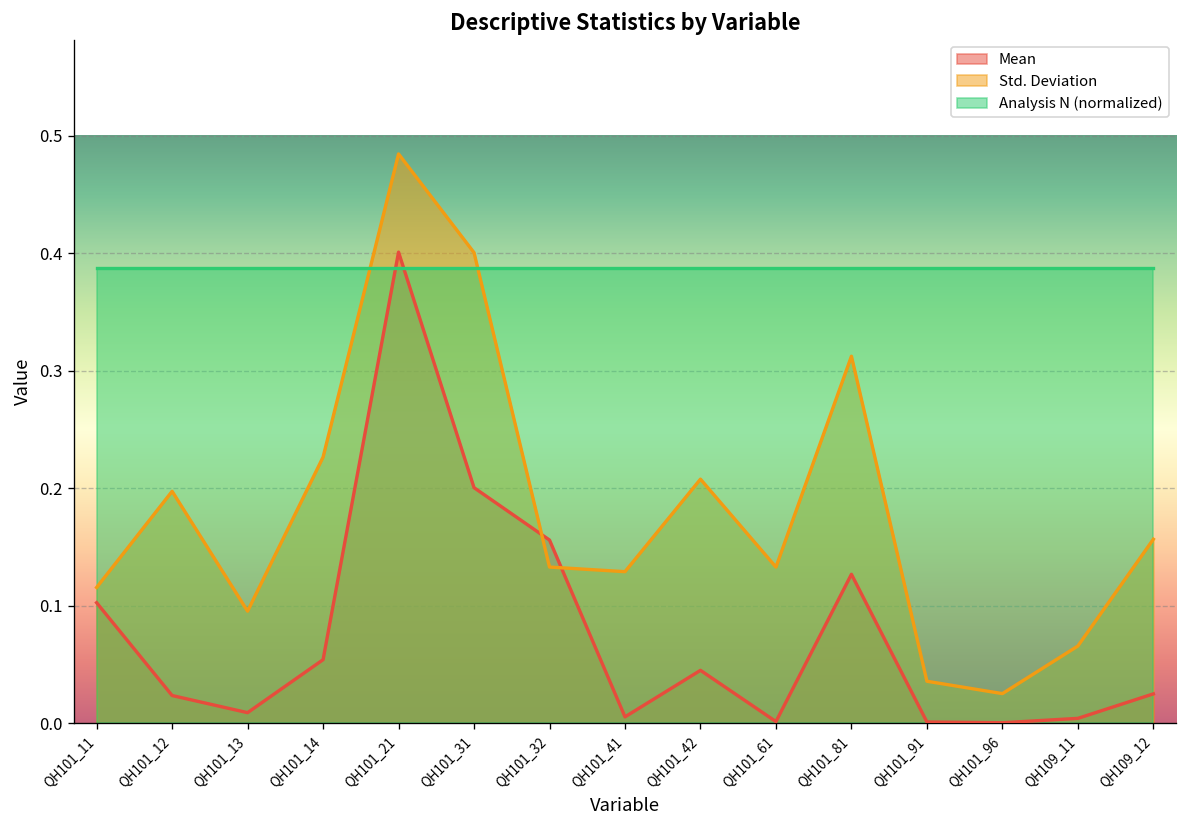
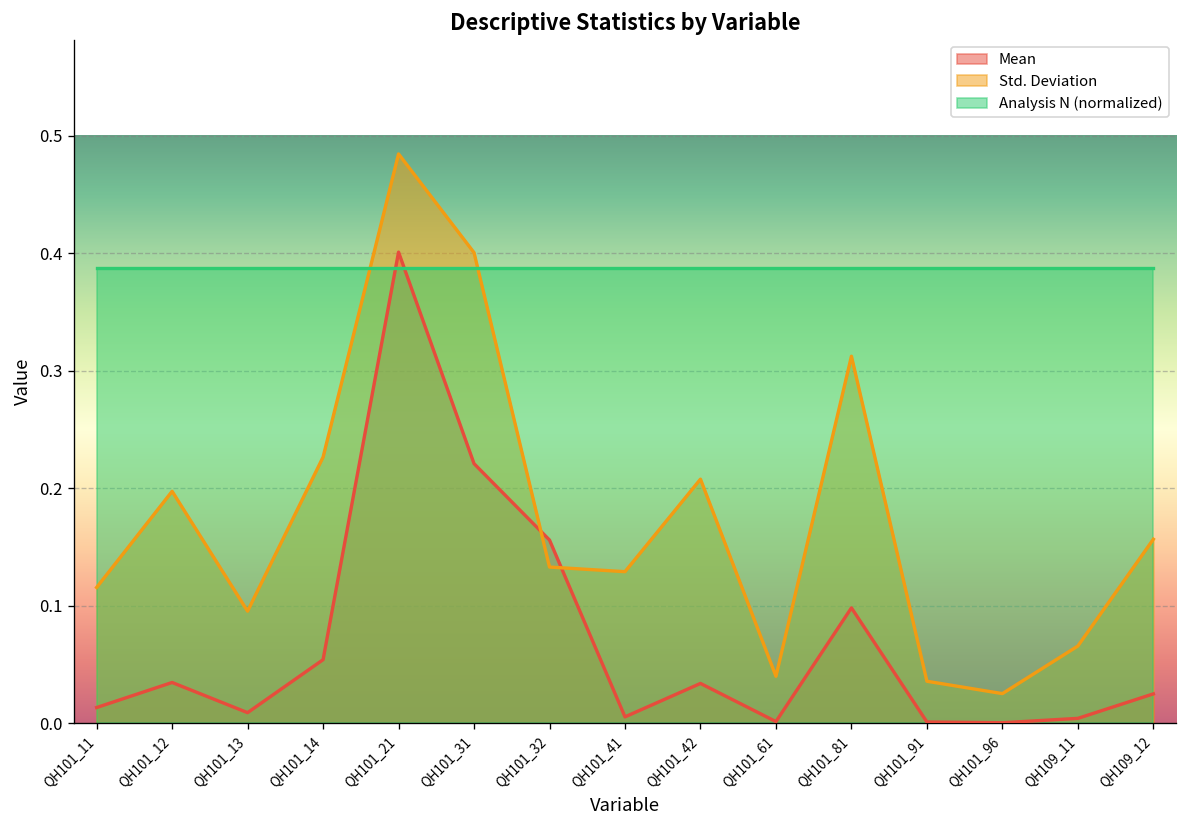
Mean, QH101_11: 0.10 -> 0.01
Mean, QH101_12: 0.02 -> 0.03
Mean, QH101_31: 0.20 -> 0.22
Mean, QH101_42: 0.05 -> 0.03
Std. Deviation, QH101_61: 0.13 -> 0.04
Mean, QH101_81: 0.13 -> 0.10
